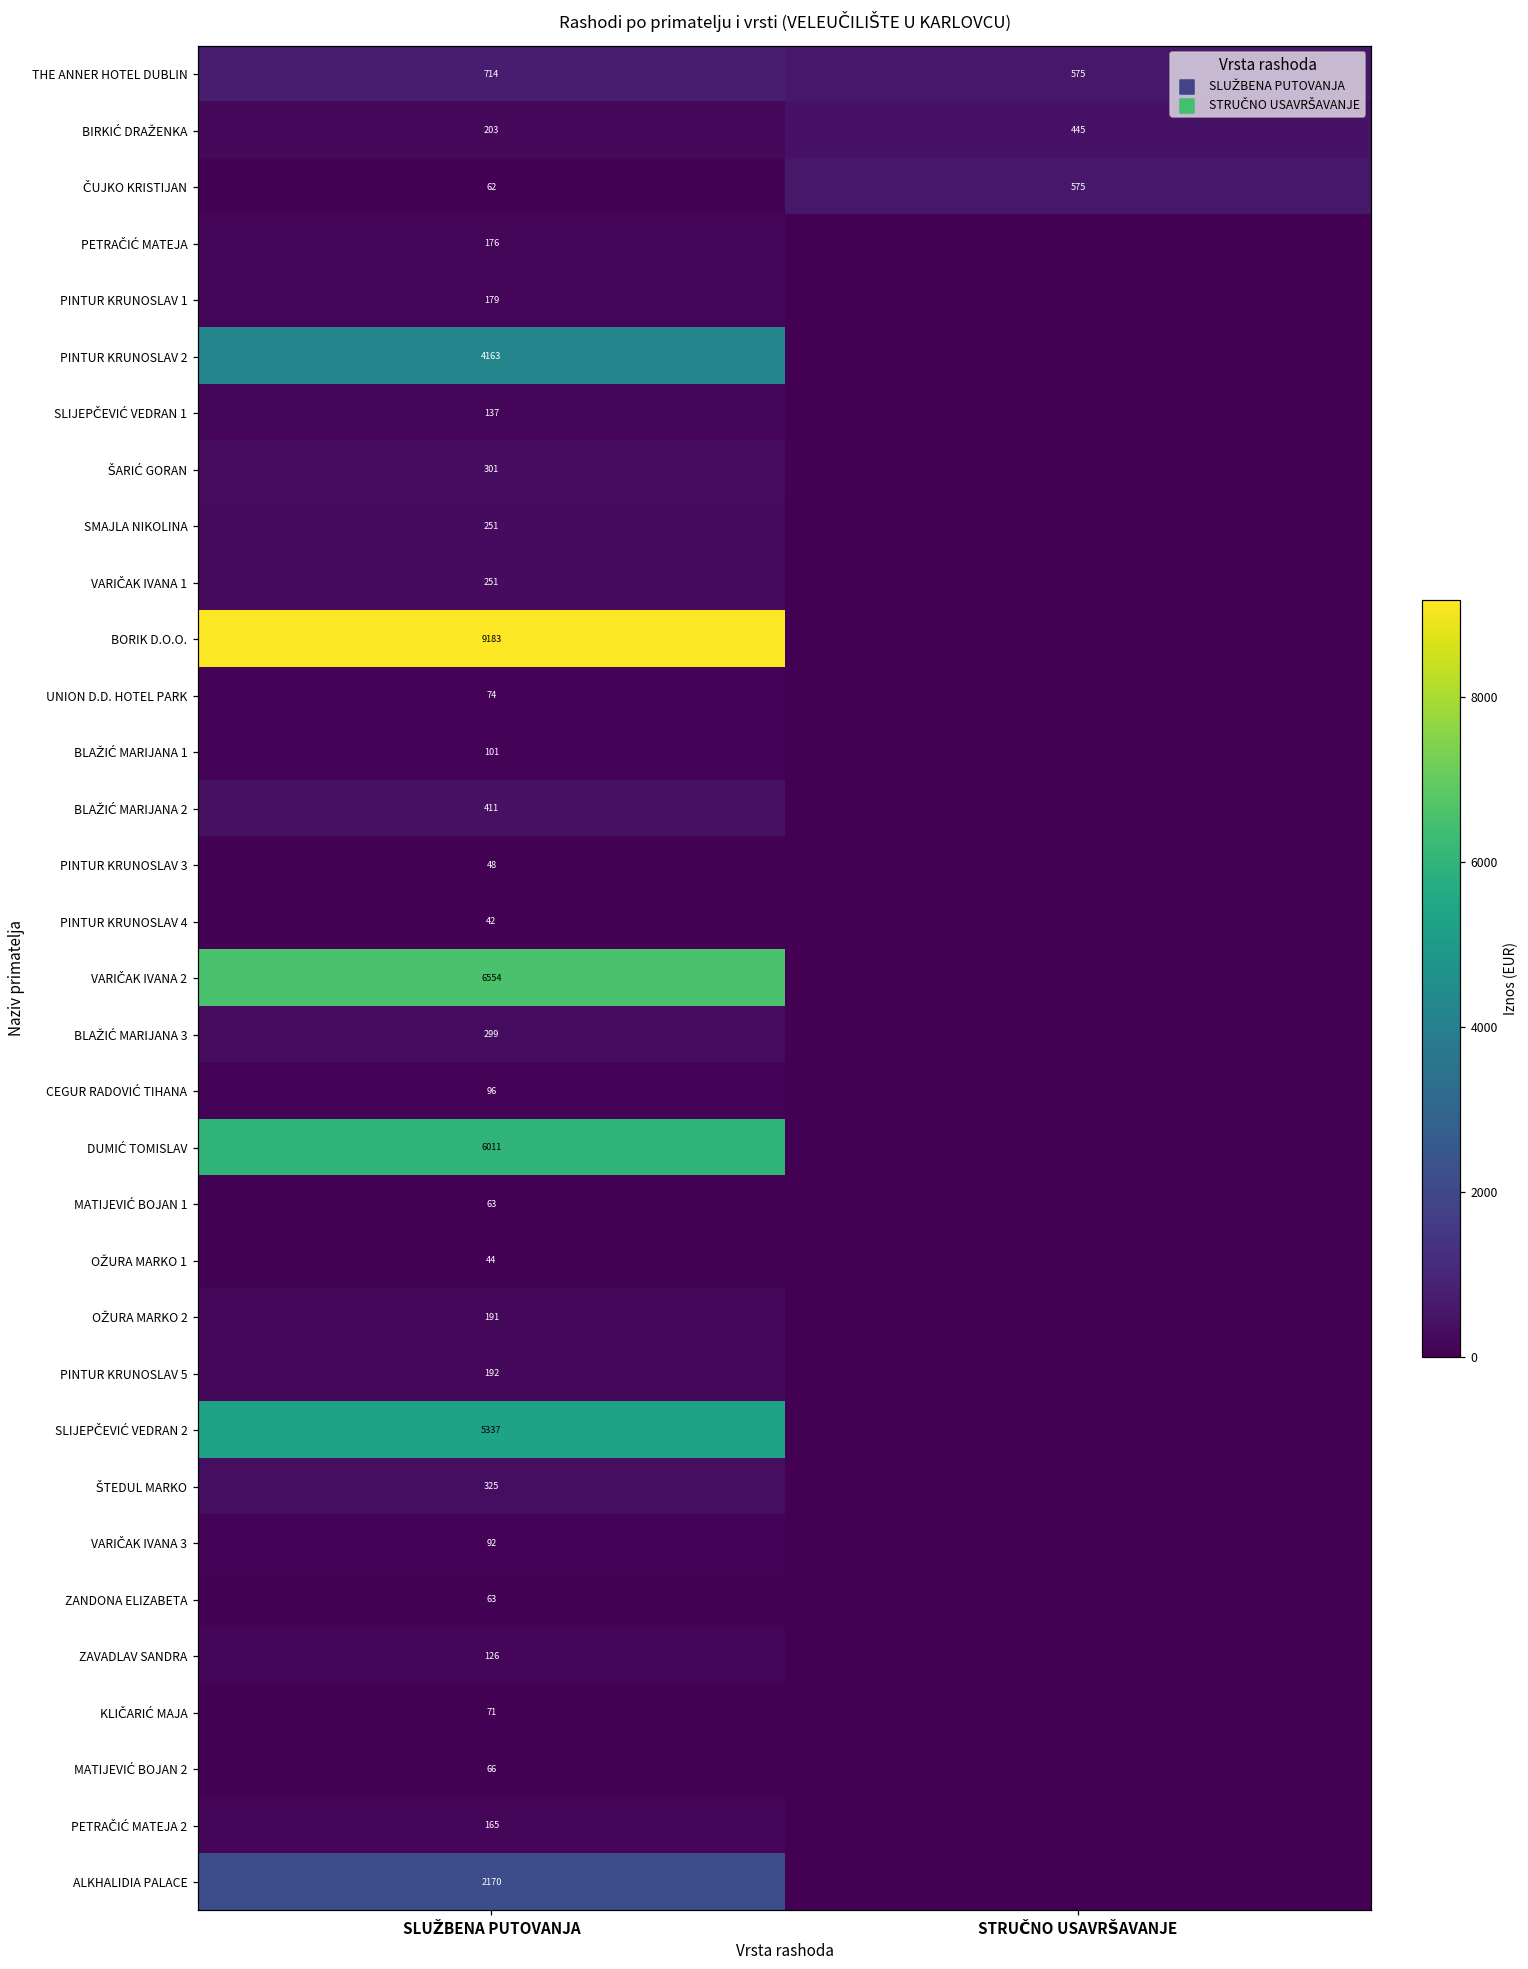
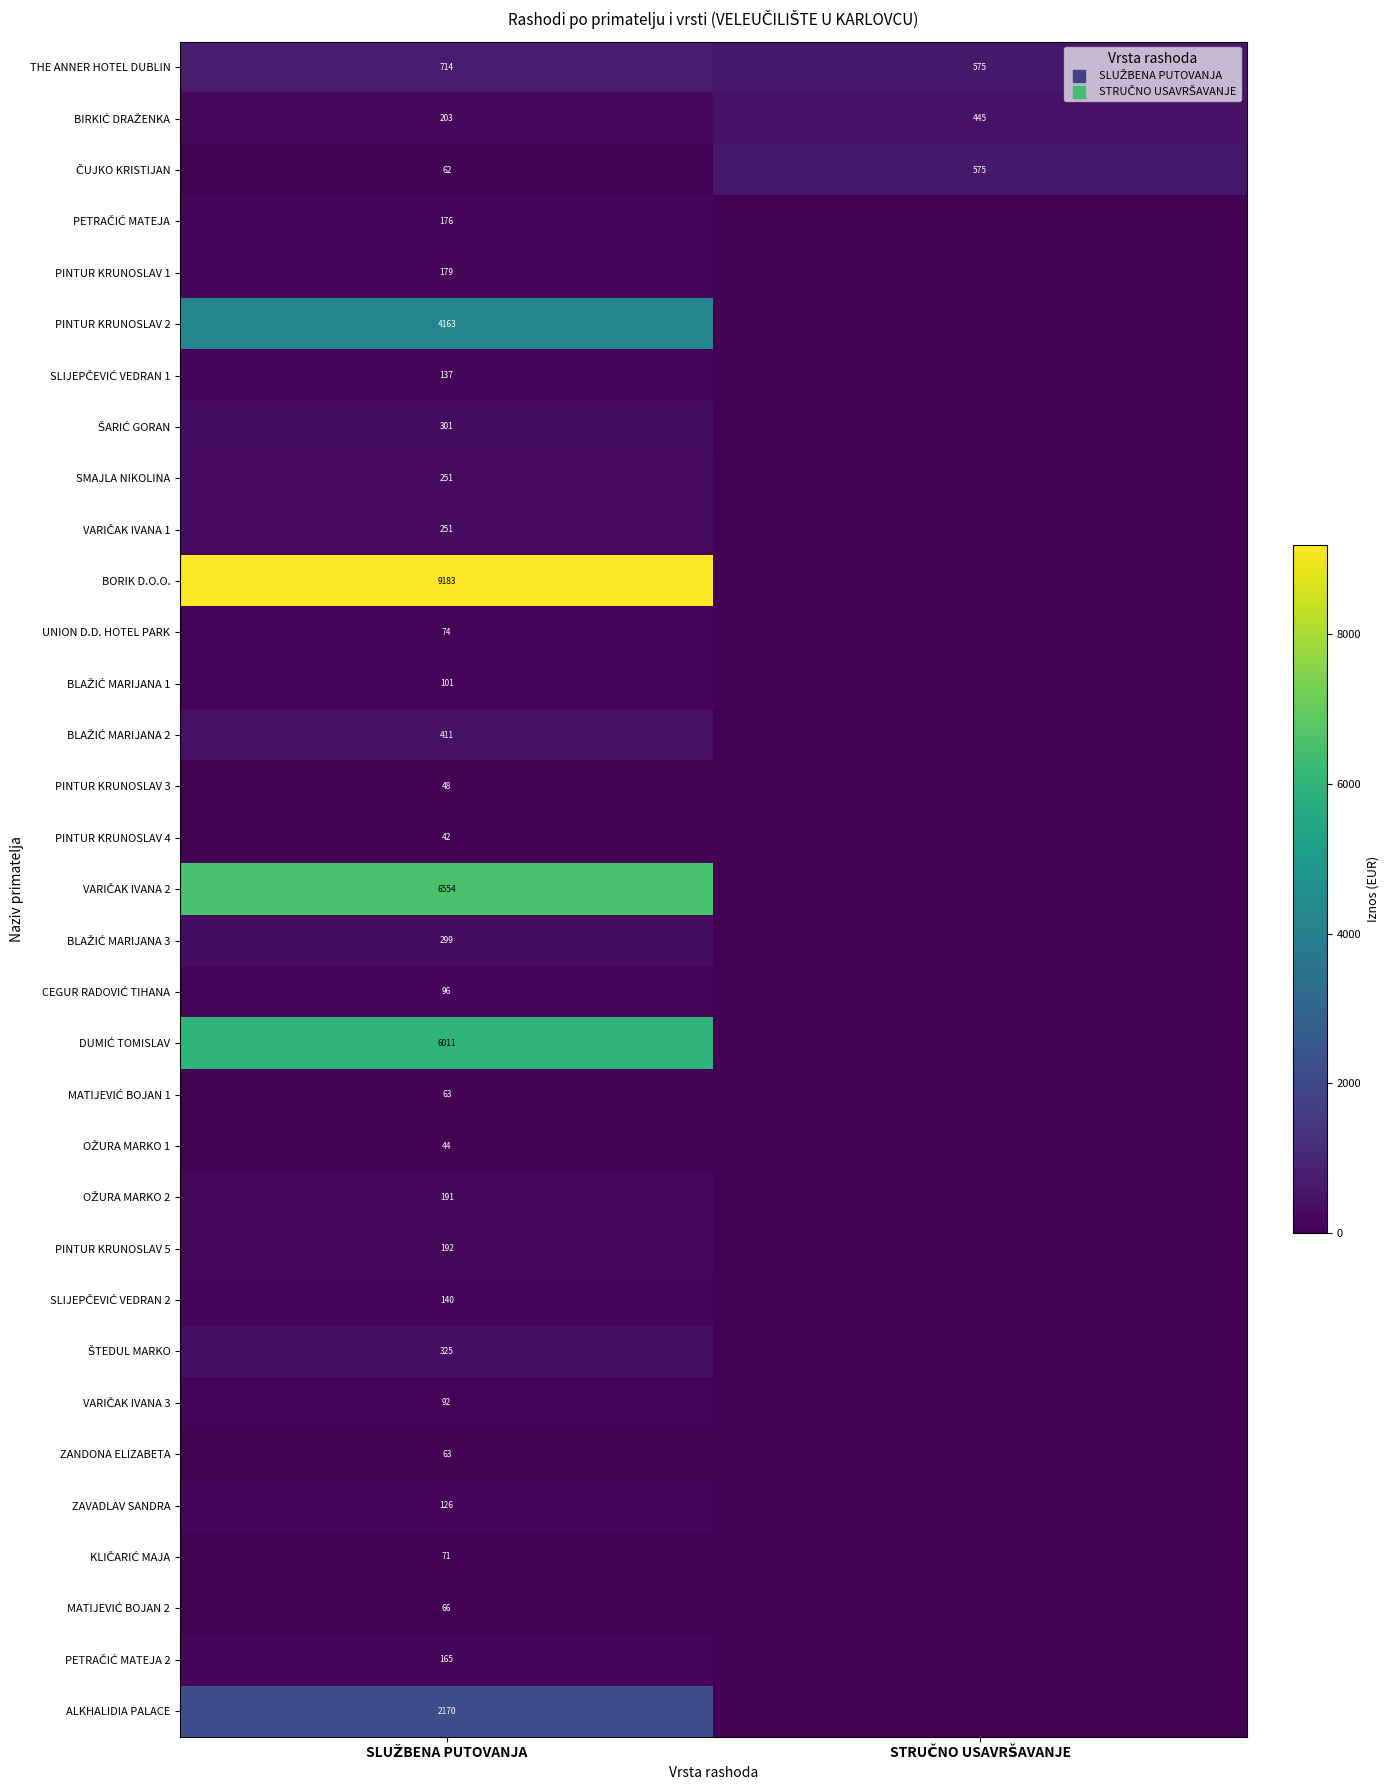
SLIJEPČEVIĆ VEDRAN 2, SLUŽBENA PUTOVANJA: 5337 -> 140
